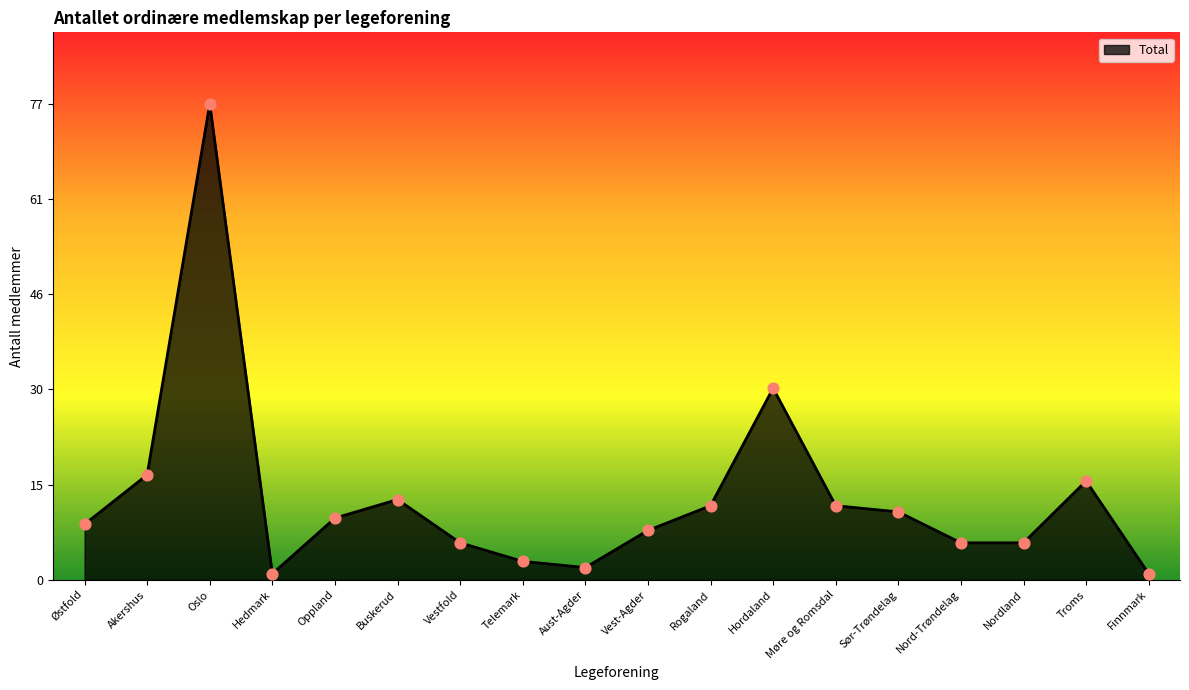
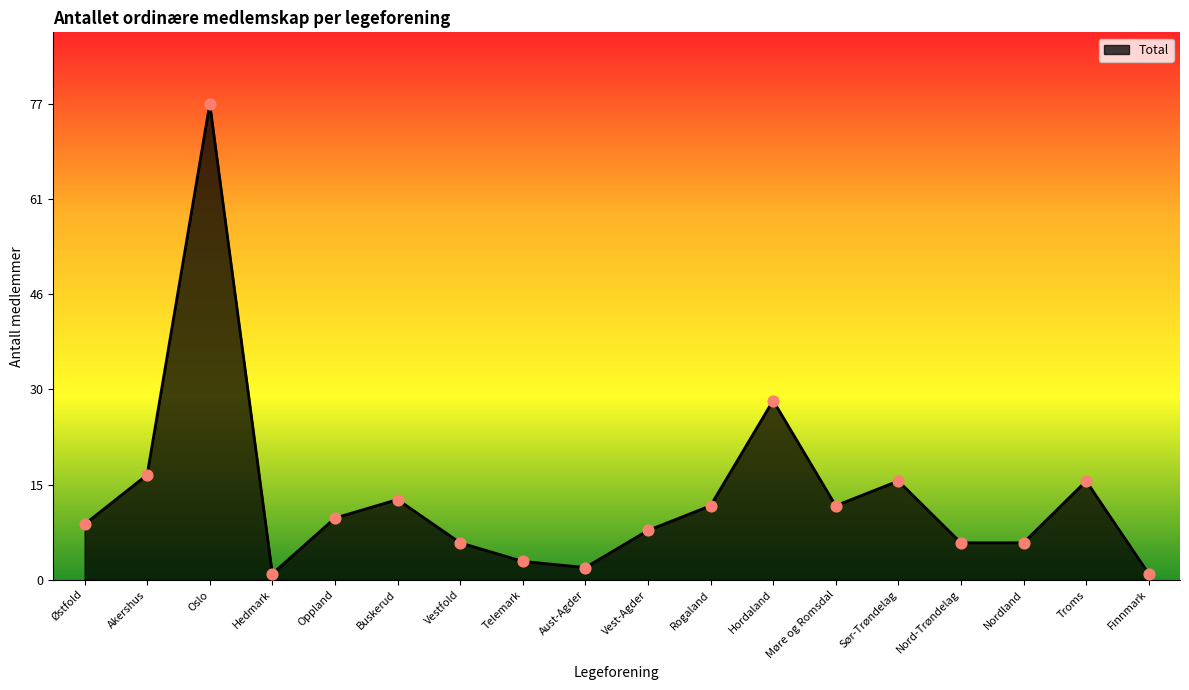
Hordaland: 31 -> 29
Sør-Trøndelag: 11 -> 16
